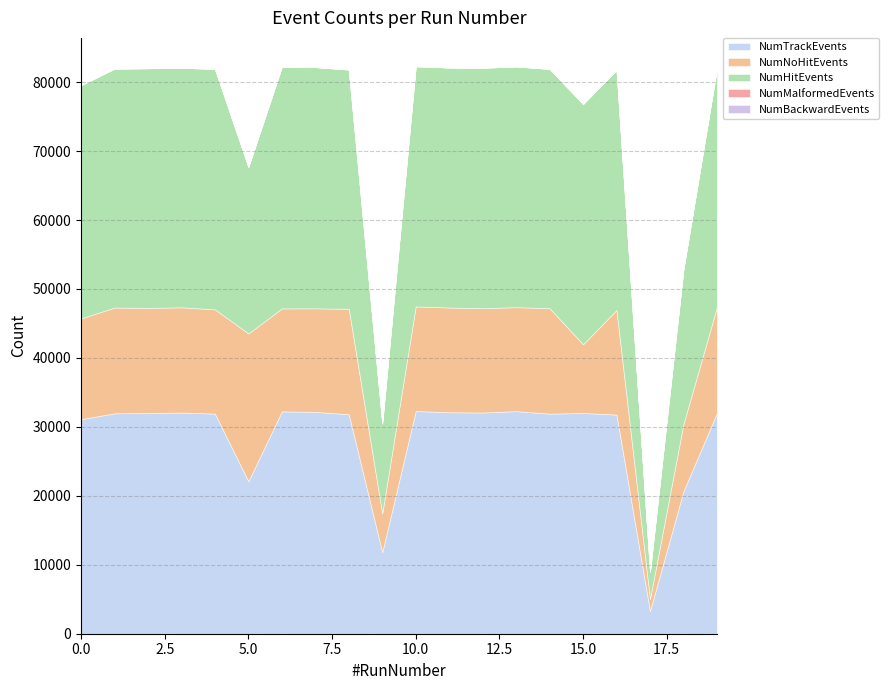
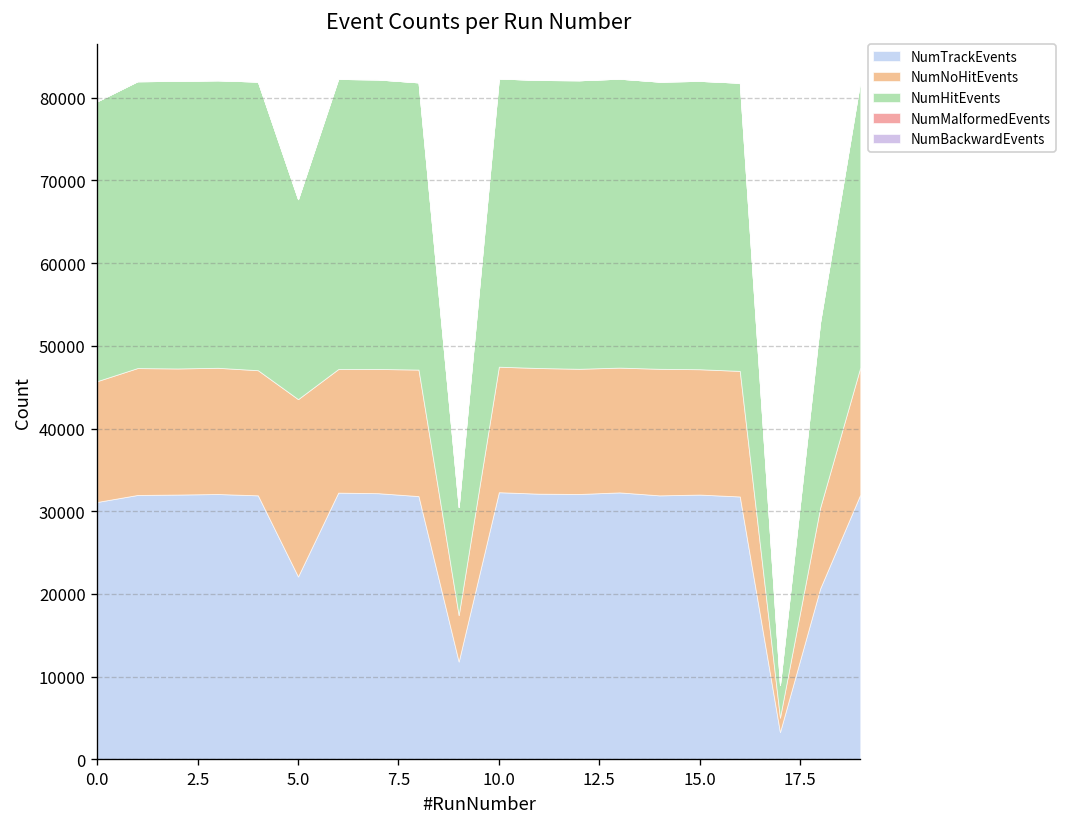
NumNoHitEvents, 15.0: 10000 -> 15000
